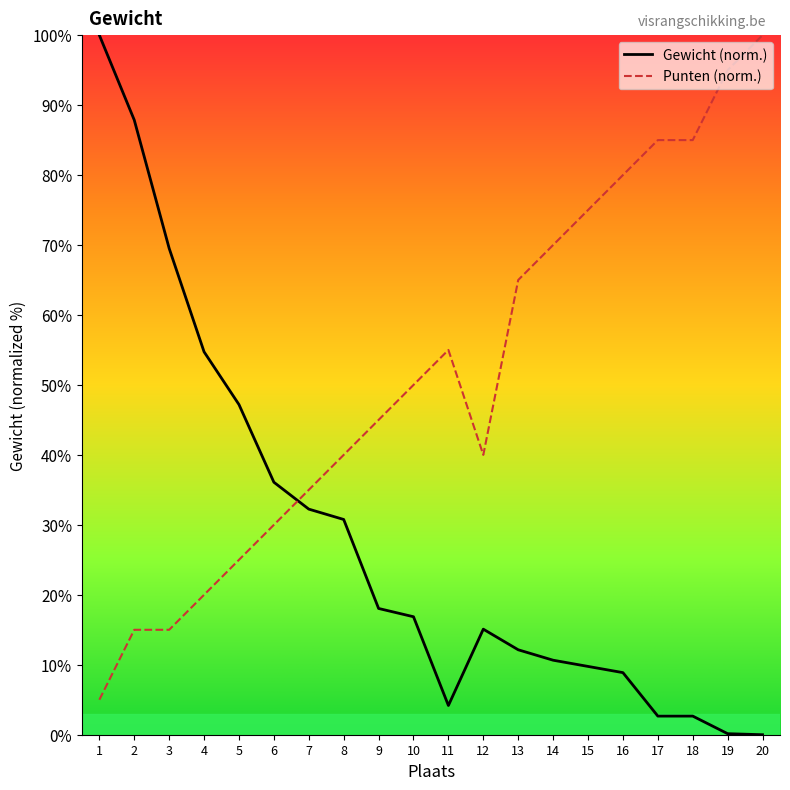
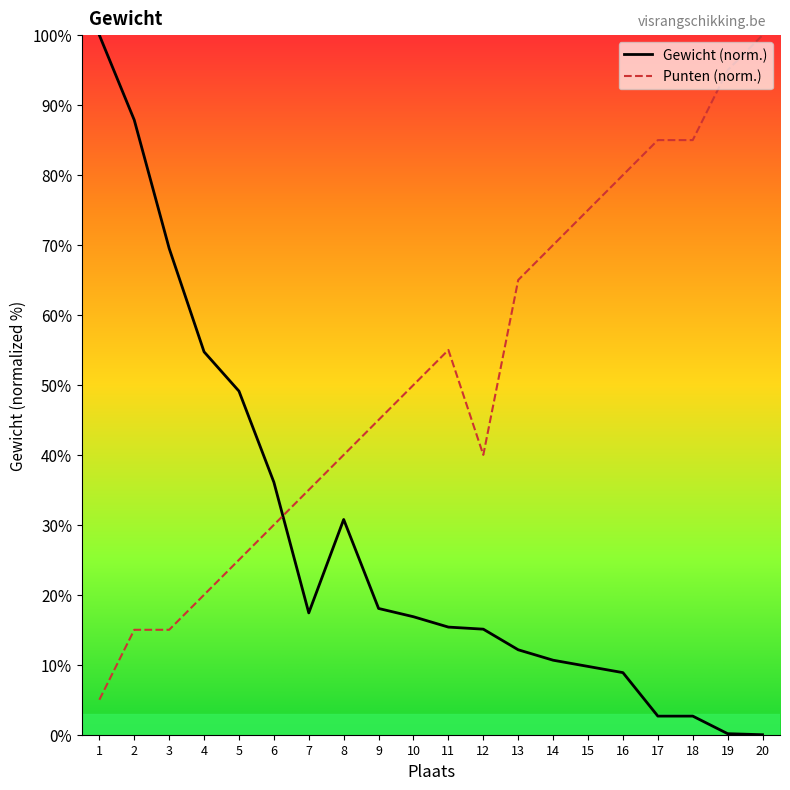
Gewicht (norm.), 5: 47% -> 49%
Gewicht (norm.), 7: 32% -> 17%
Gewicht (norm.), 11: 4% -> 15%
